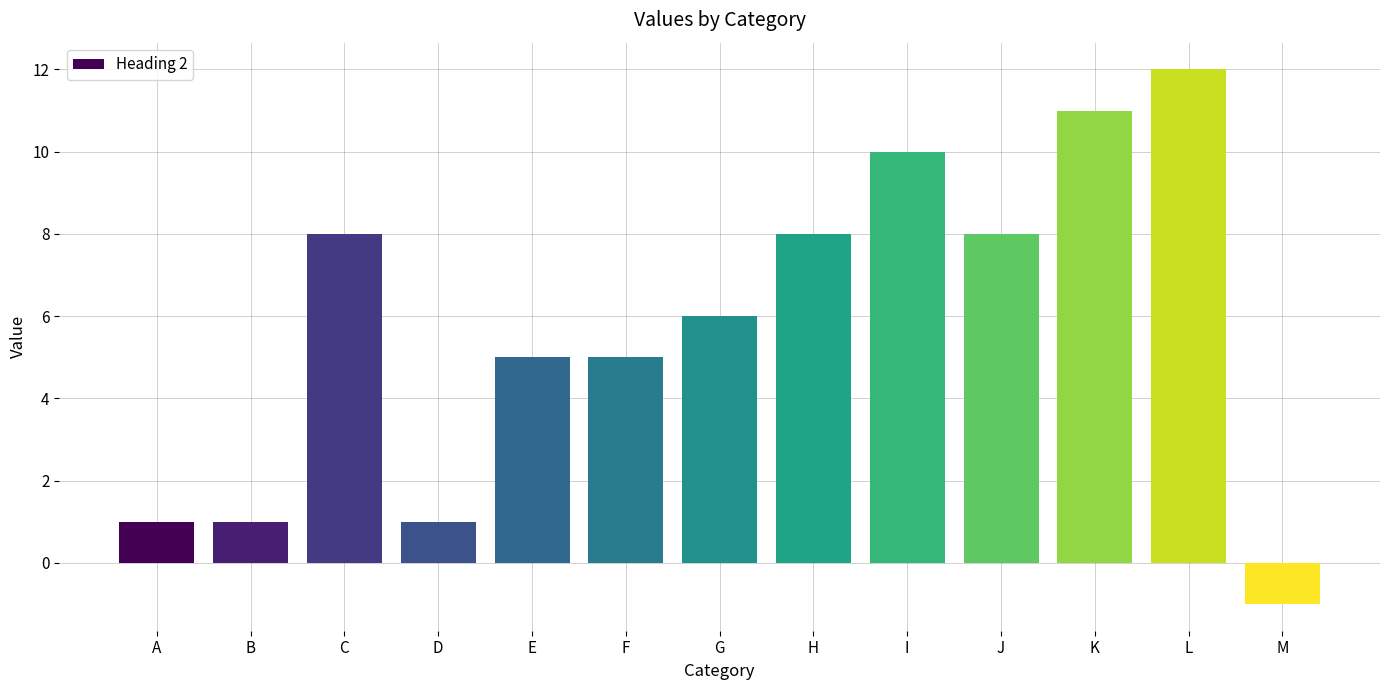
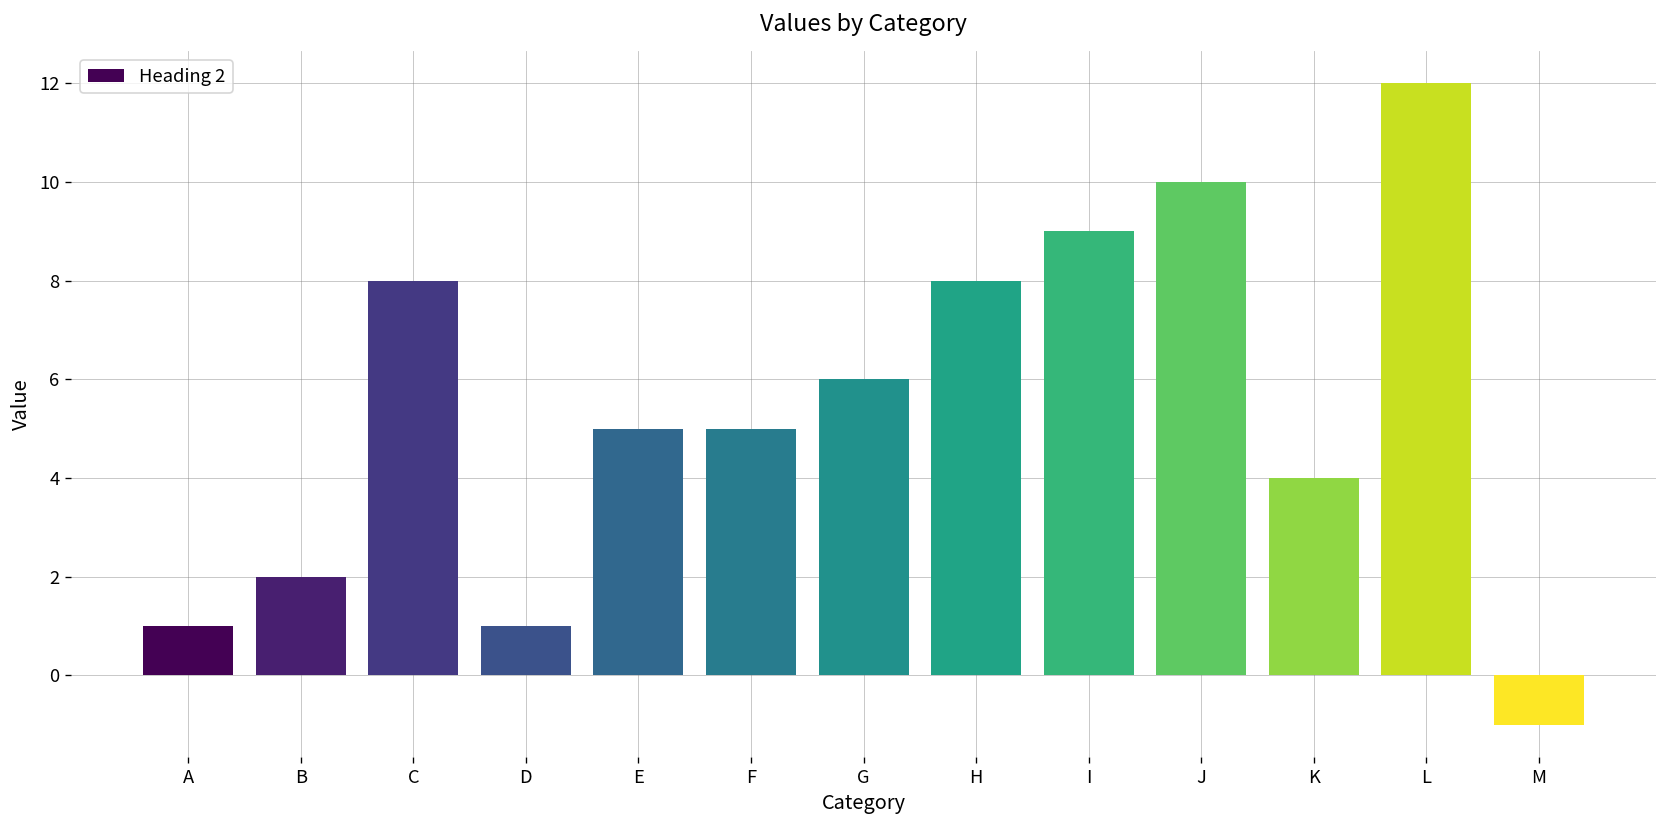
B: 1 -> 2
I: 10 -> 9
J: 8 -> 10
K: 11 -> 4
